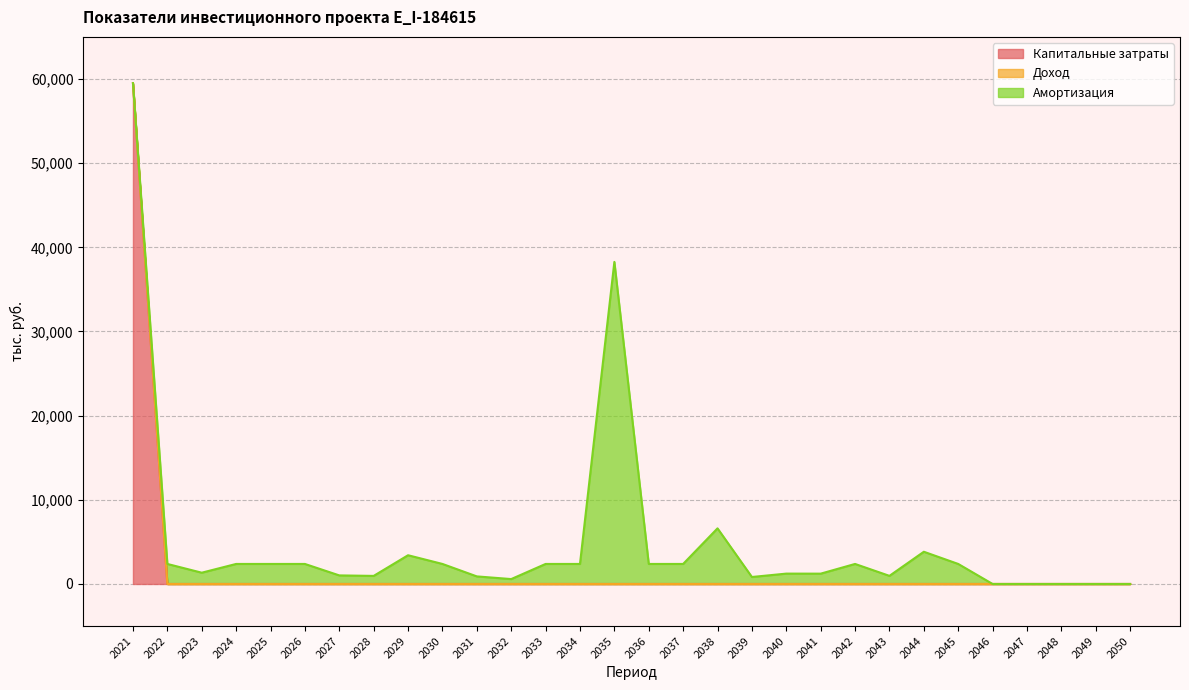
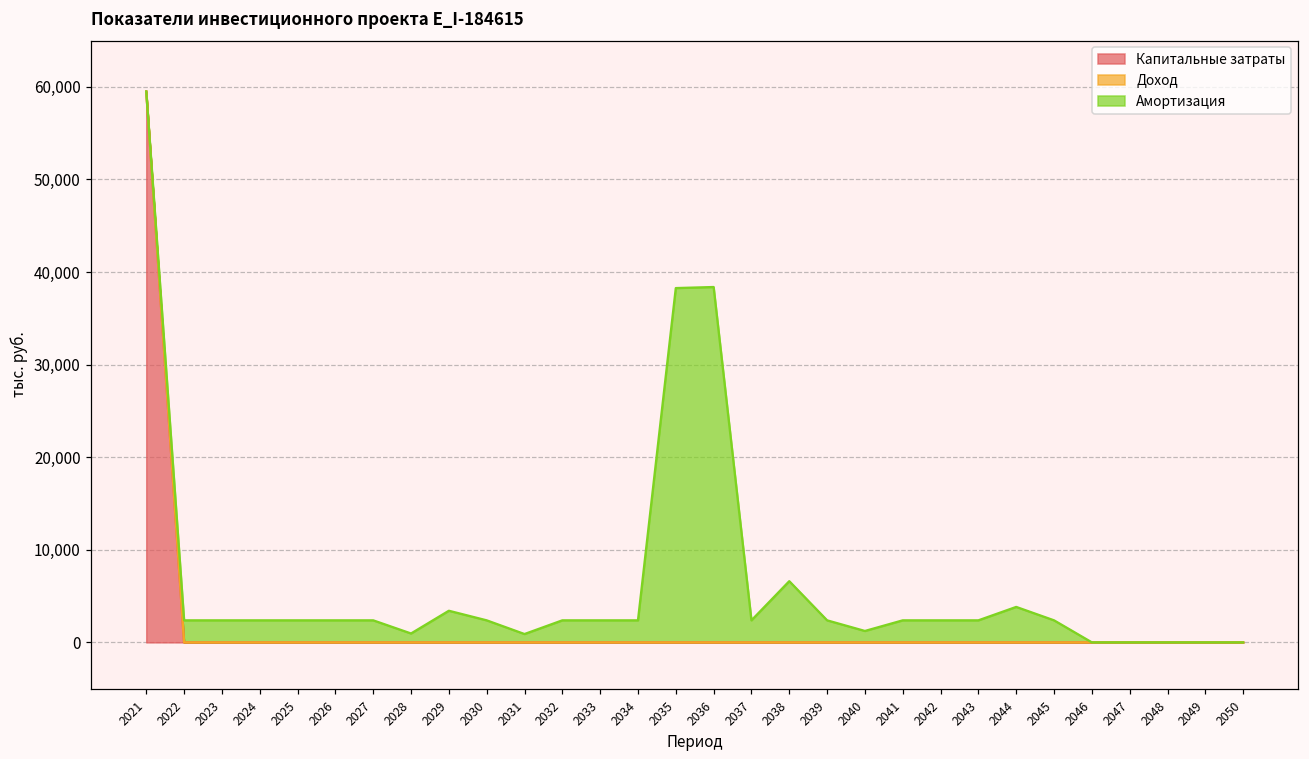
Амортизация, 2023: 1,000 -> 2,000
Амортизация, 2027: 1,000 -> 2,000
Амортизация, 2032: 1,000 -> 2,000
Амортизация, 2036: 2,000 -> 38,000
Амортизация, 2039: 1,000 -> 2,000
Амортизация, 2041: 1,000 -> 2,000
Амортизация, 2043: 1,000 -> 2,000
